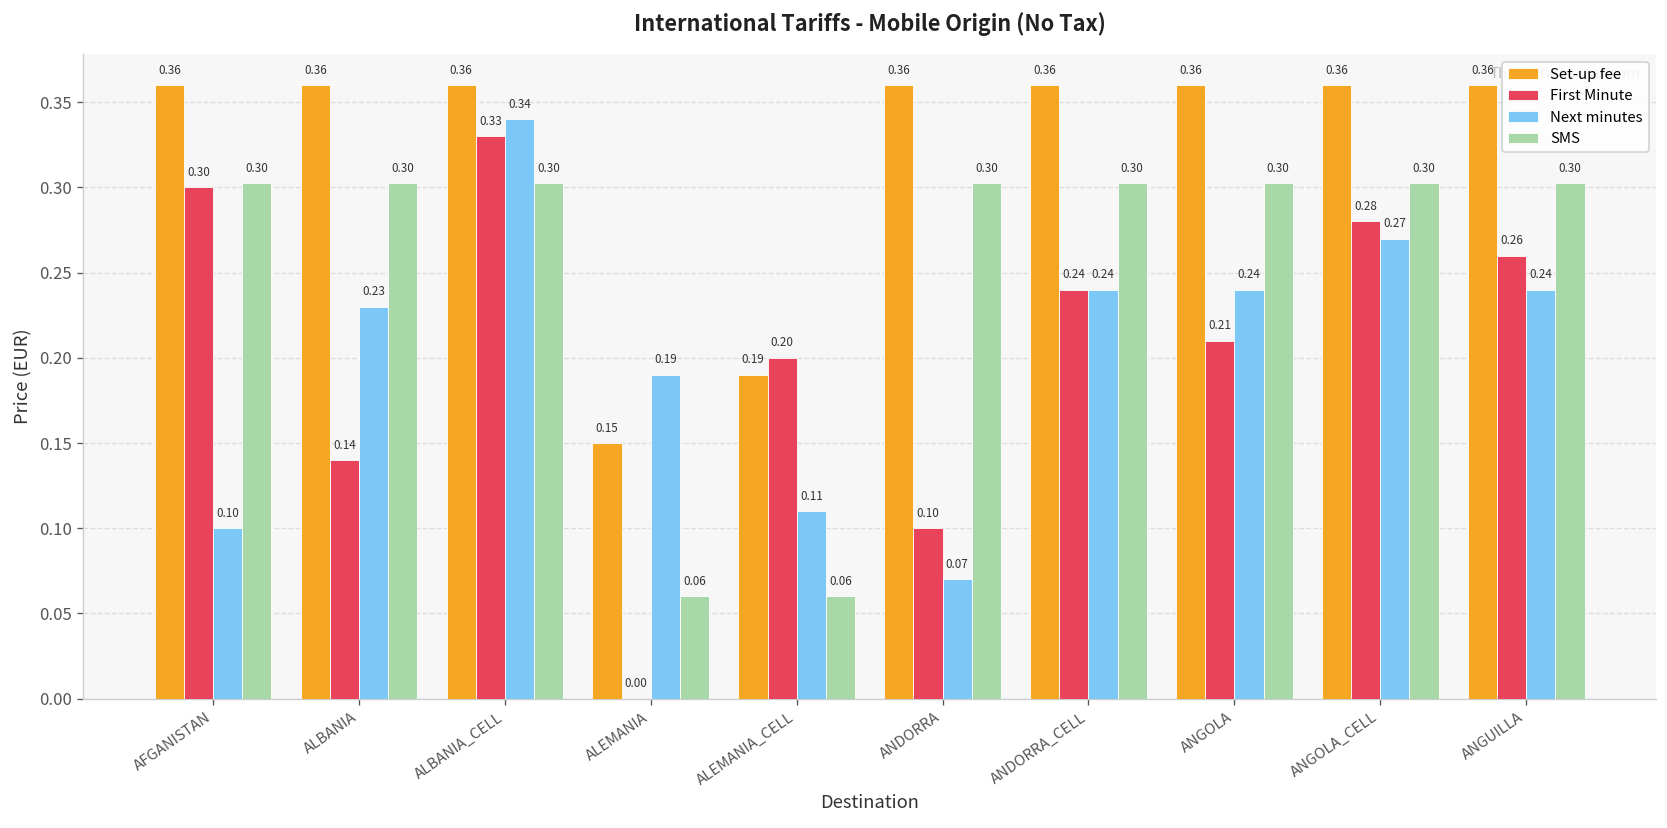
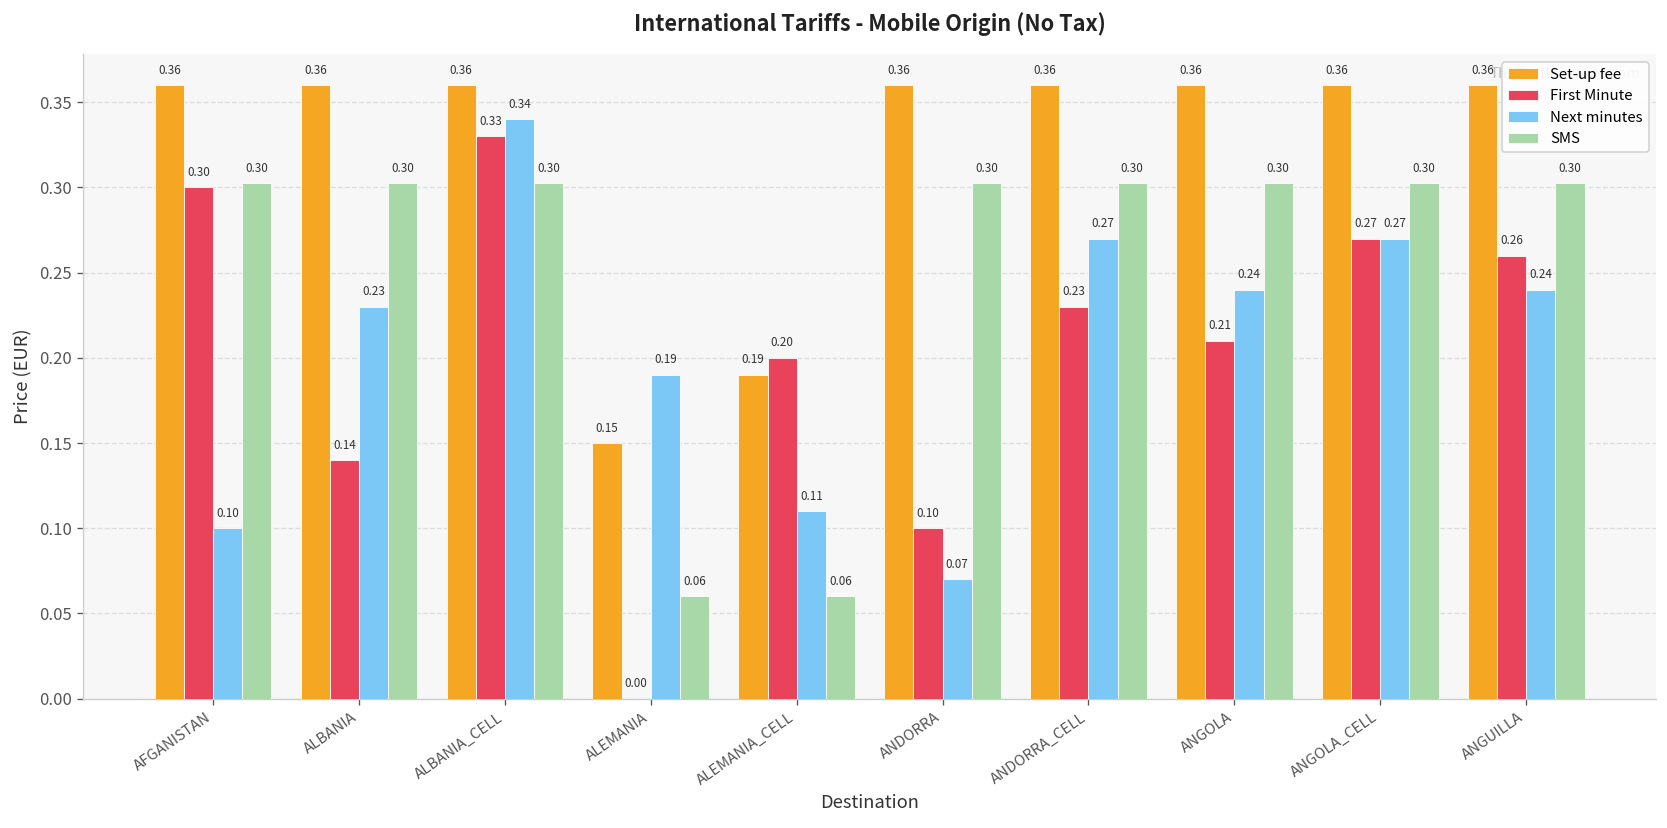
First Minute, ANDORRA_CELL: 0.24 -> 0.23
Next minutes, ANDORRA_CELL: 0.24 -> 0.27
First Minute, ANGOLA_CELL: 0.28 -> 0.27
